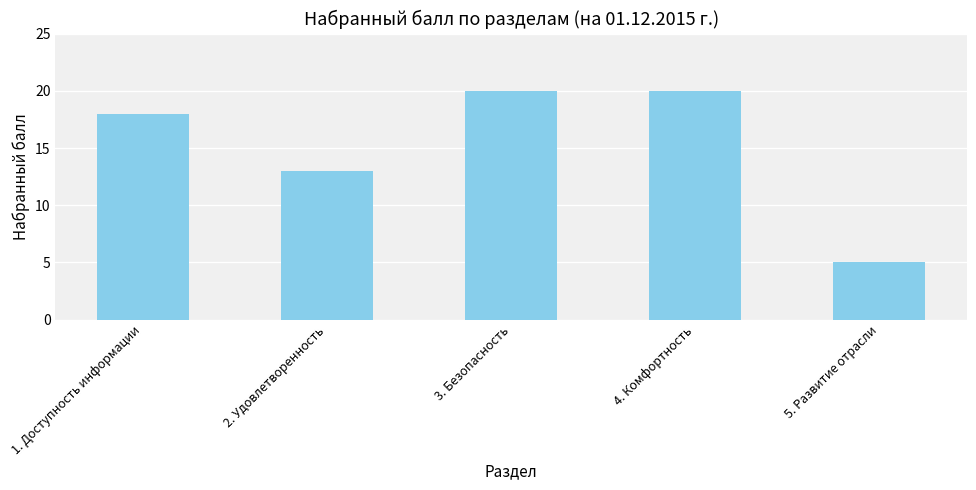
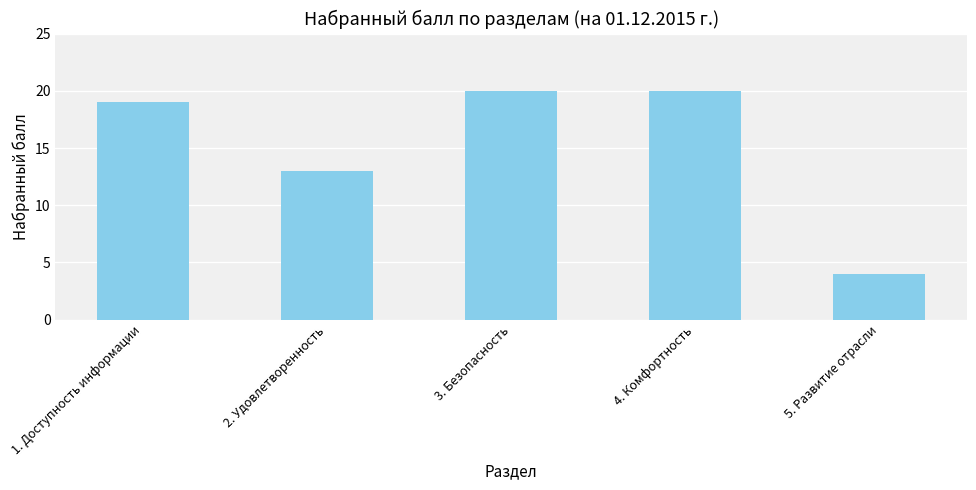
1. Доступность информации: 18 -> 19
5. Развитие отрасли: 5 -> 4
